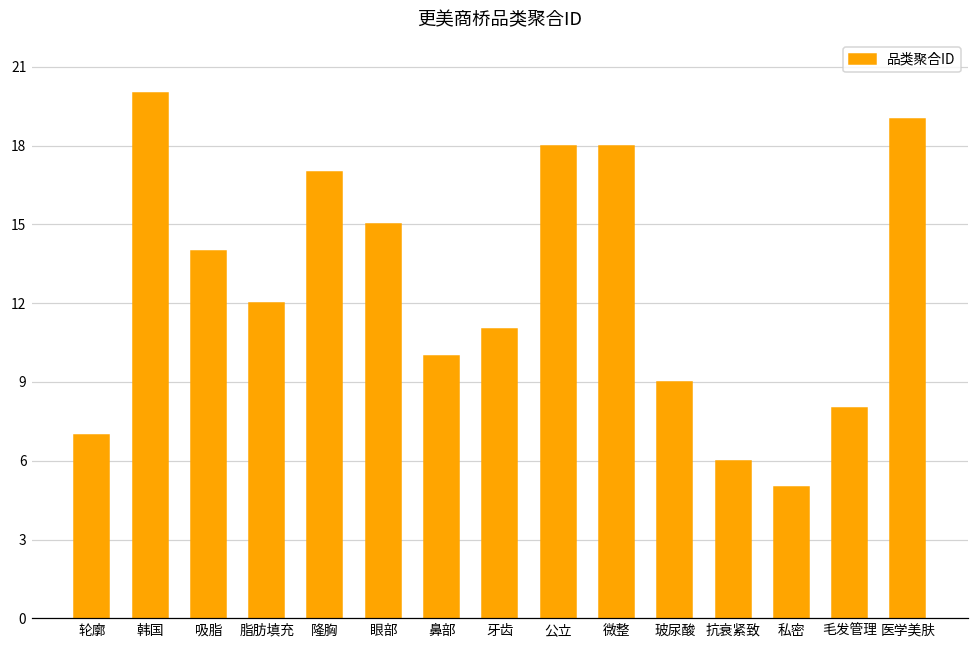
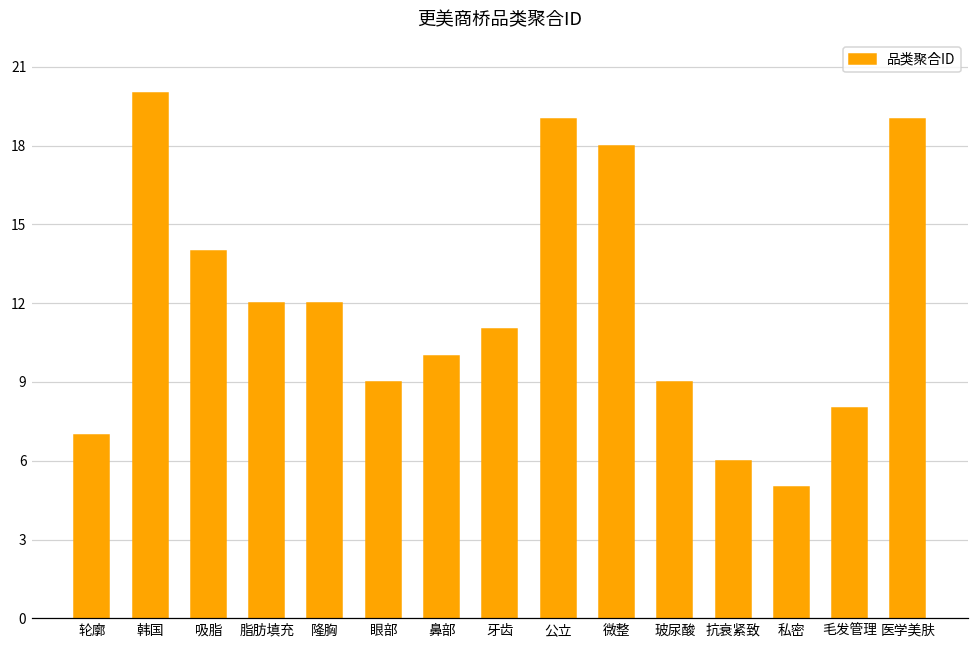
隆胸: 17 -> 12
眼部: 15 -> 9
公立: 18 -> 19
